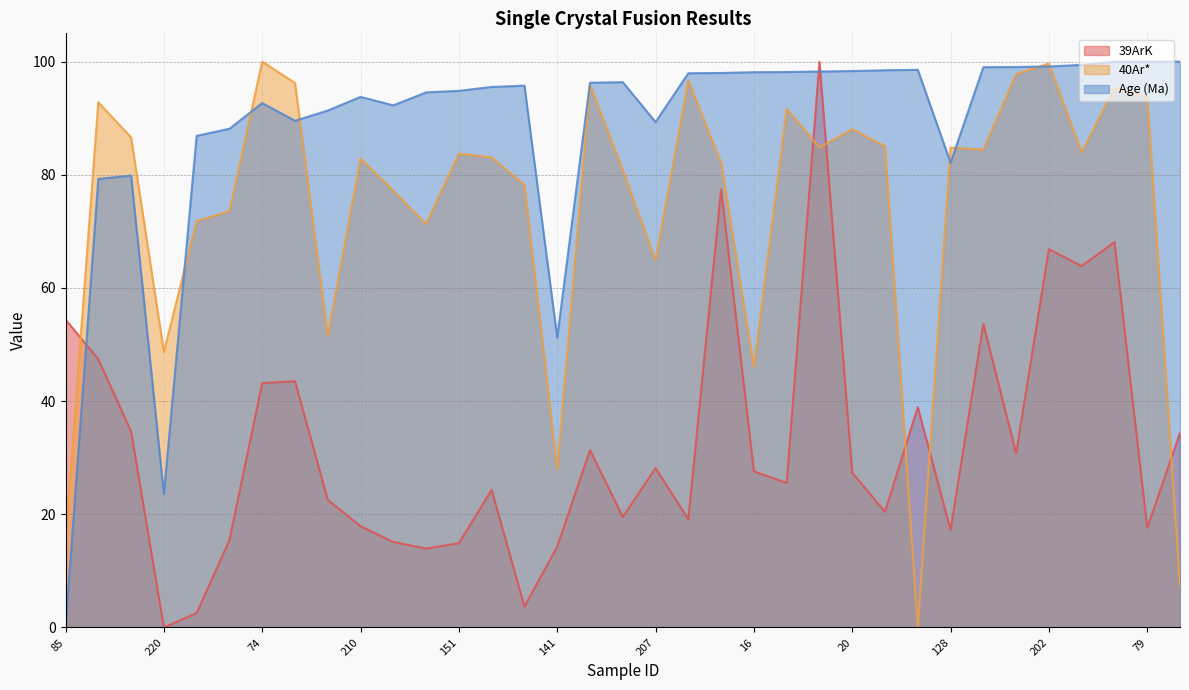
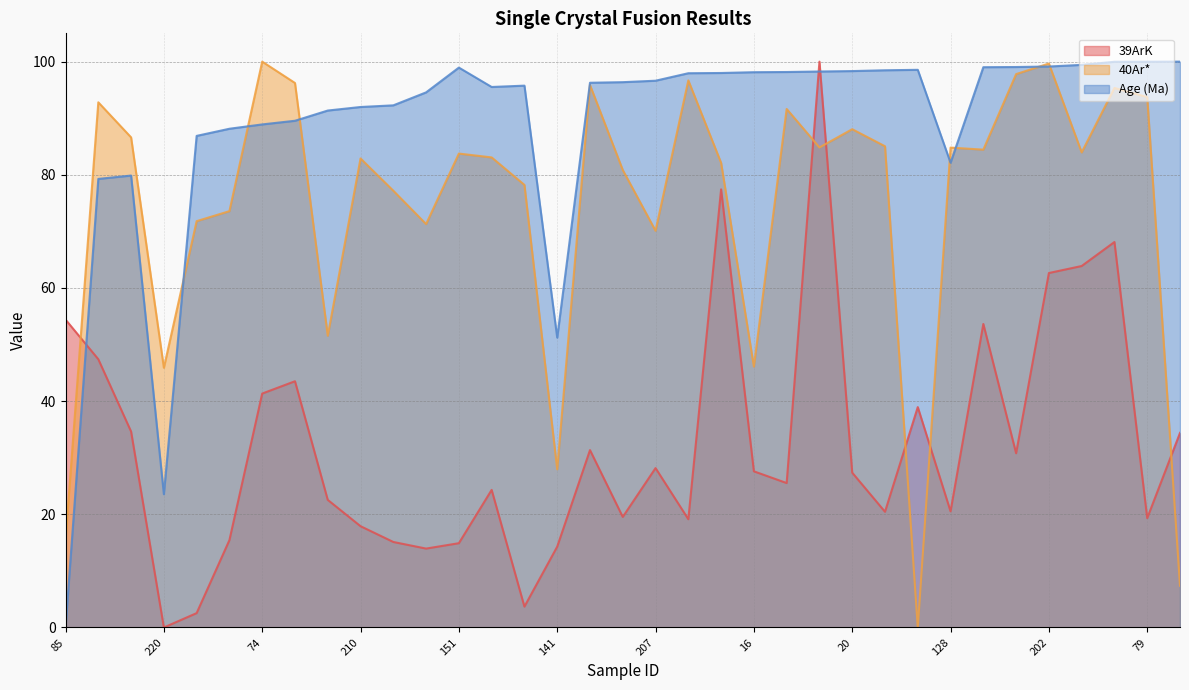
40Ar*, 220: 49 -> 46
39ArK, 74: 43 -> 41
Age (Ma), 74: 93 -> 89
Age (Ma), 210: 94 -> 92
Age (Ma), 151: 95 -> 99
40Ar*, 207: 65 -> 70
Age (Ma), 207: 89 -> 97
39ArK, 128: 17 -> 21
39ArK, 202: 67 -> 63
39ArK, 79: 18 -> 19
